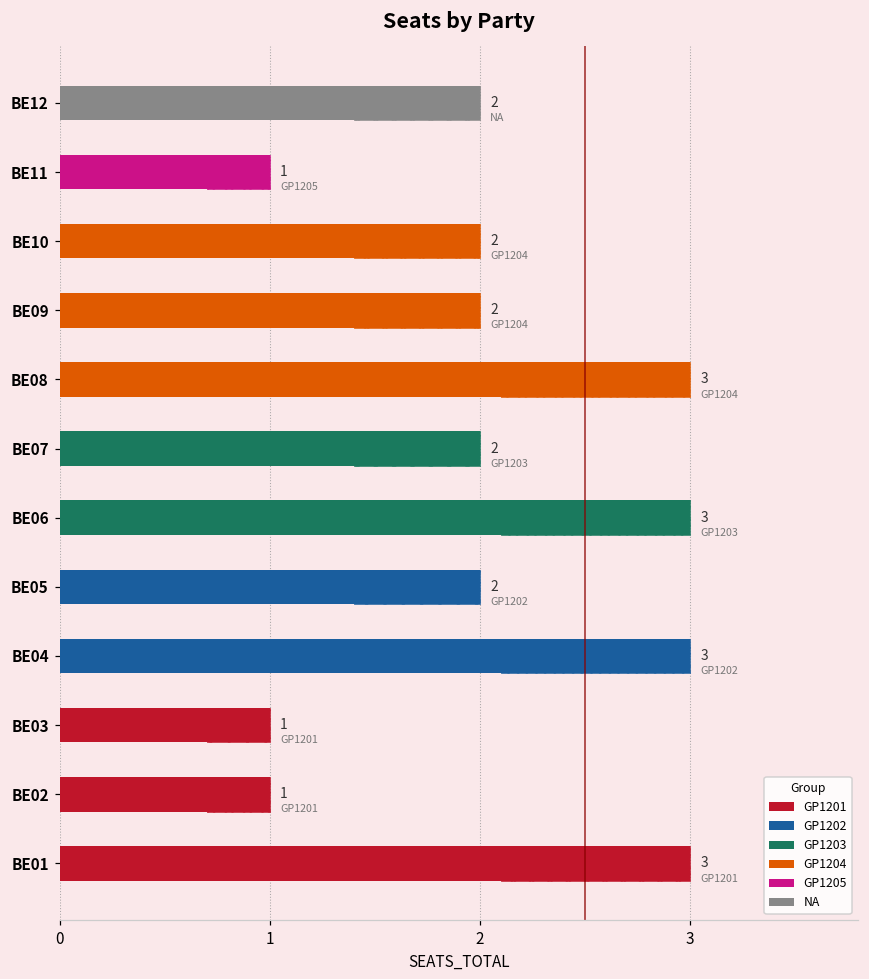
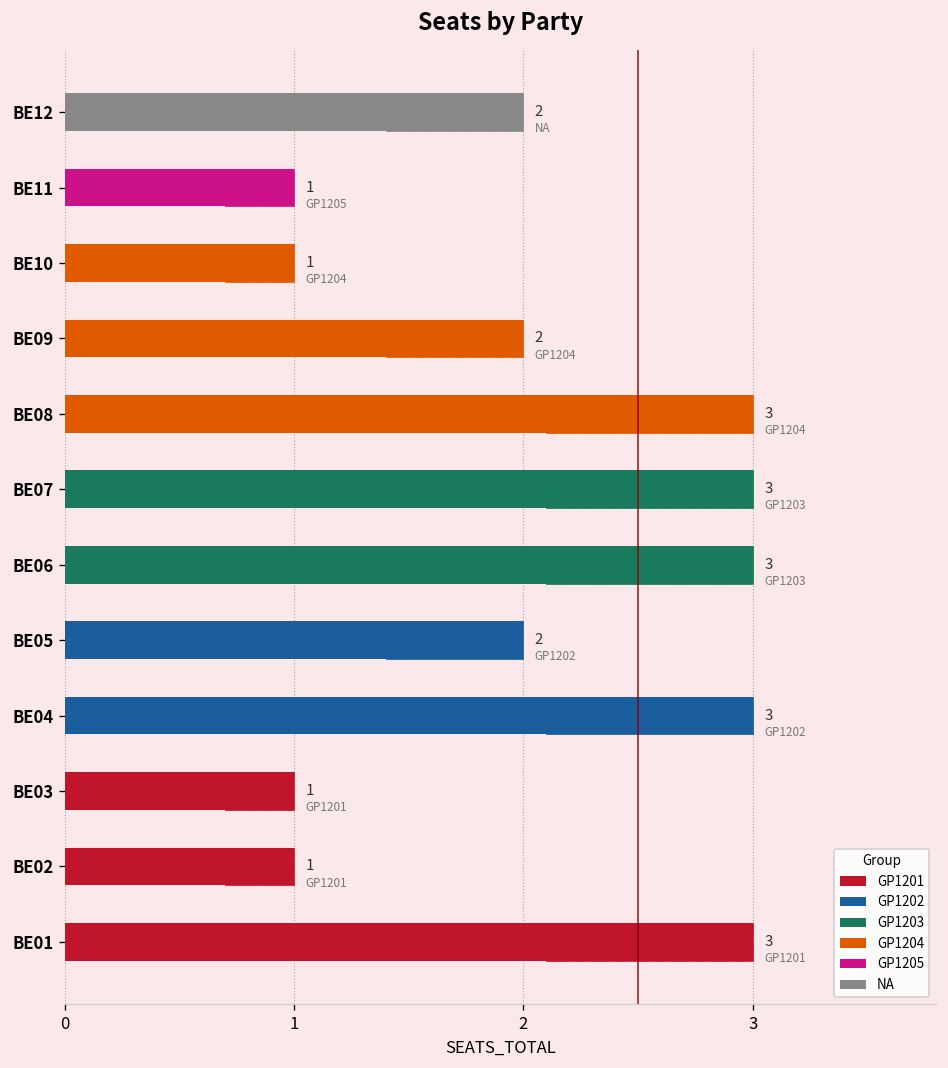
BE10: 2 -> 1
BE07: 2 -> 3
